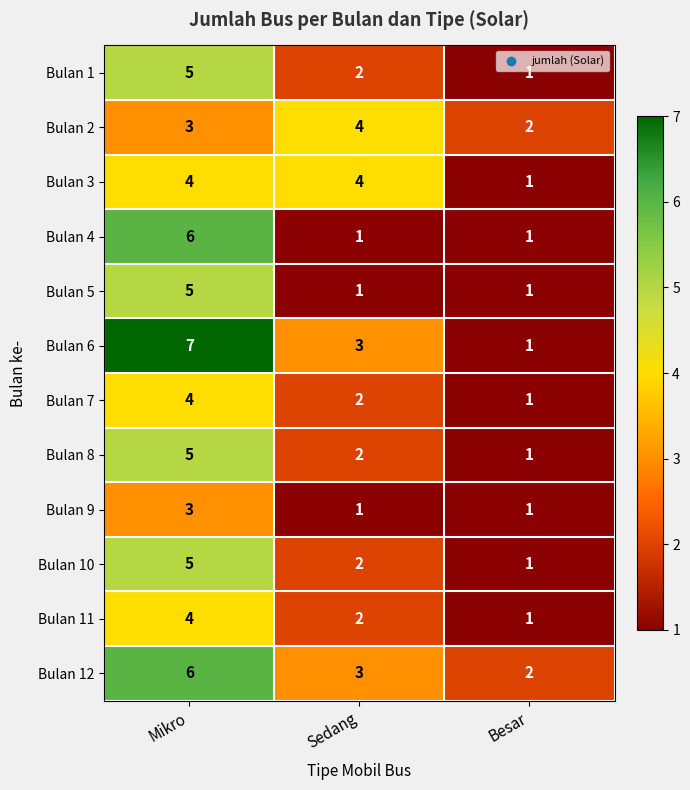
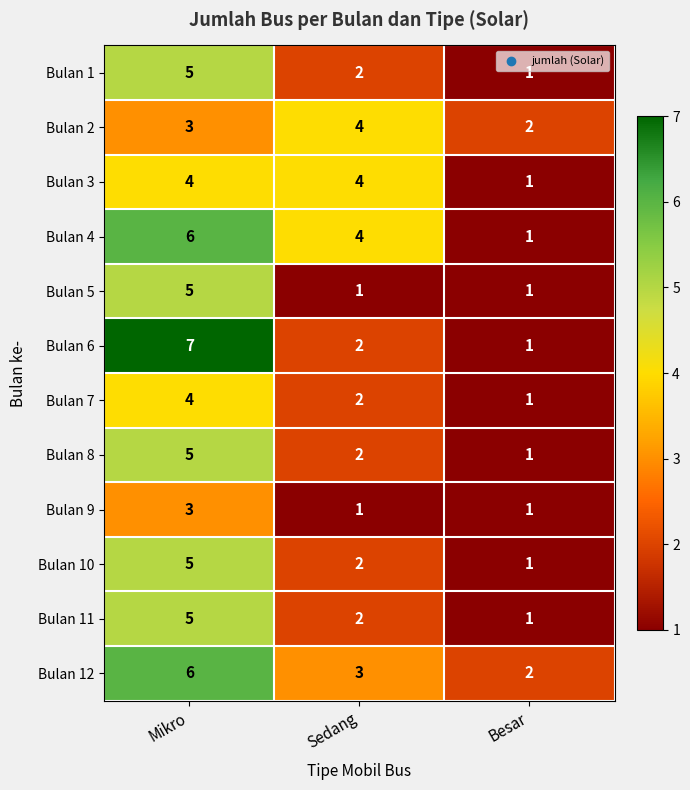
Bulan 4, Sedang: 1 -> 4
Bulan 6, Sedang: 3 -> 2
Bulan 11, Mikro: 4 -> 5
